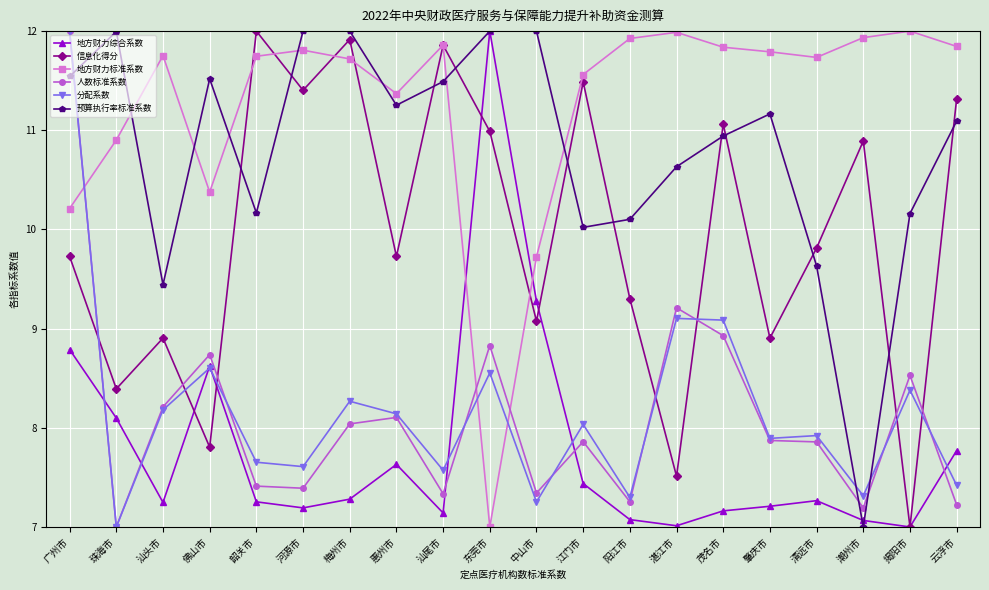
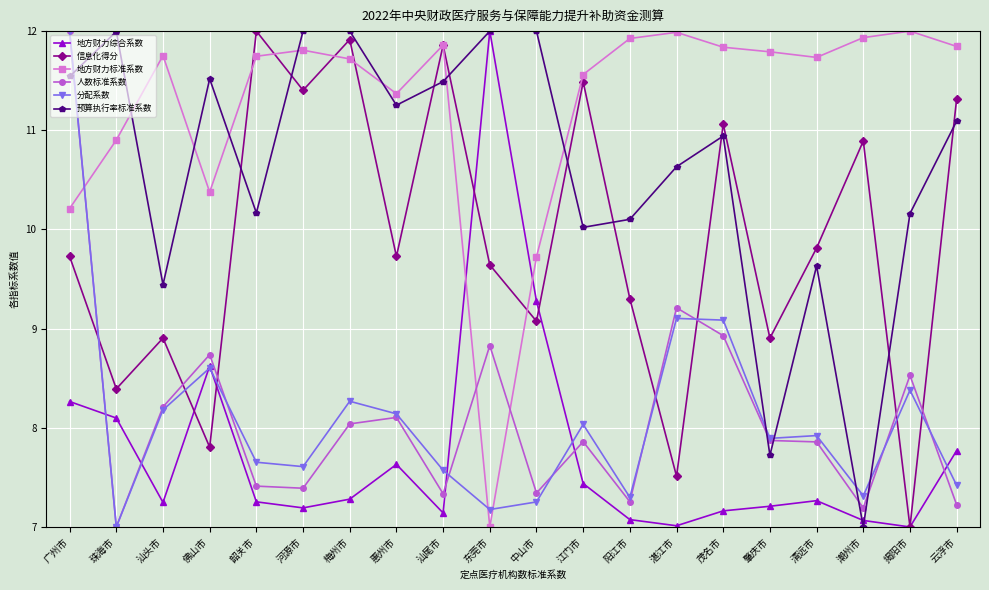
地方财力综合系数, 广州市: 8.8 -> 8.3
信息化得分, 东莞市: 11.0 -> 9.6
分配系数, 东莞市: 8.6 -> 7.2
预算执行率标准系数, 肇庆市: 11.2 -> 7.7
